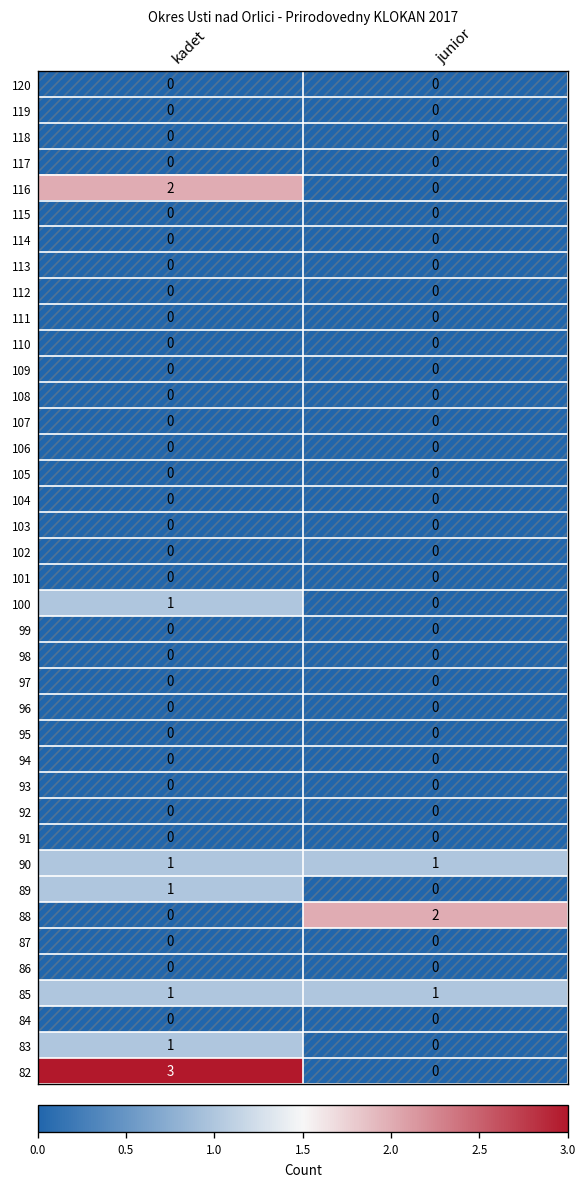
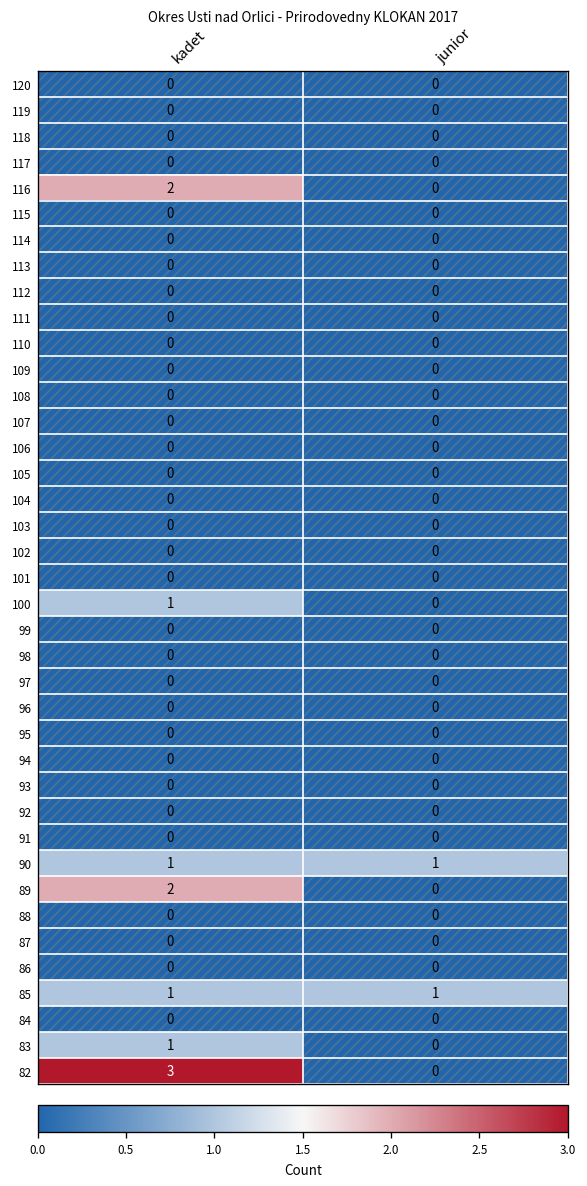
89, kadet: 1 -> 2
88, junior: 2 -> 0
